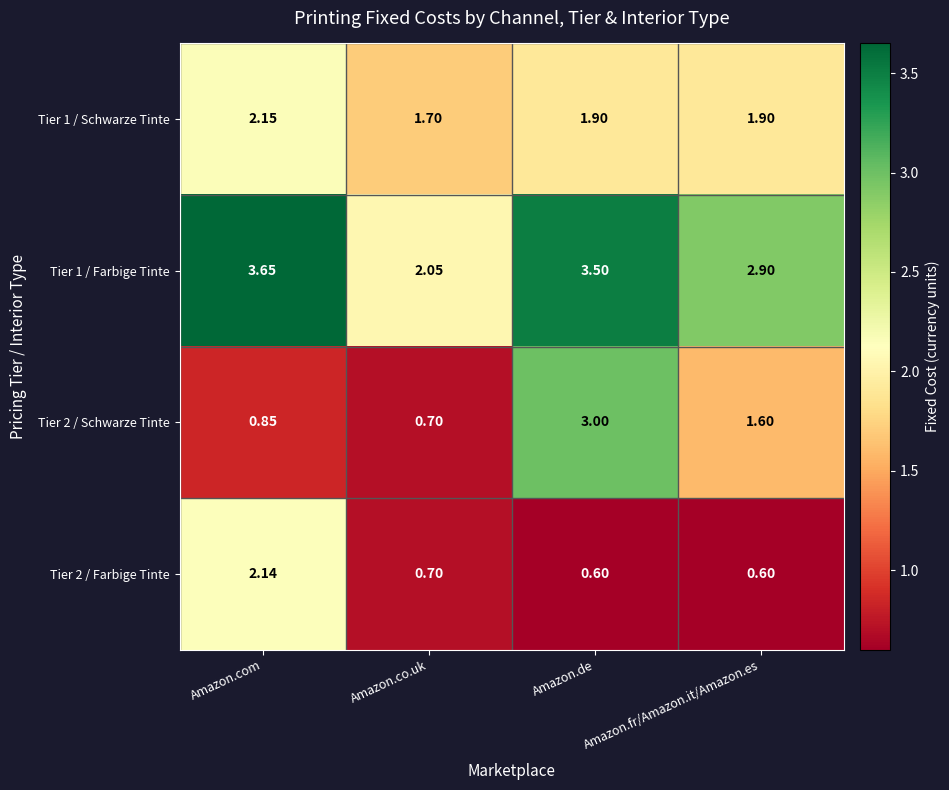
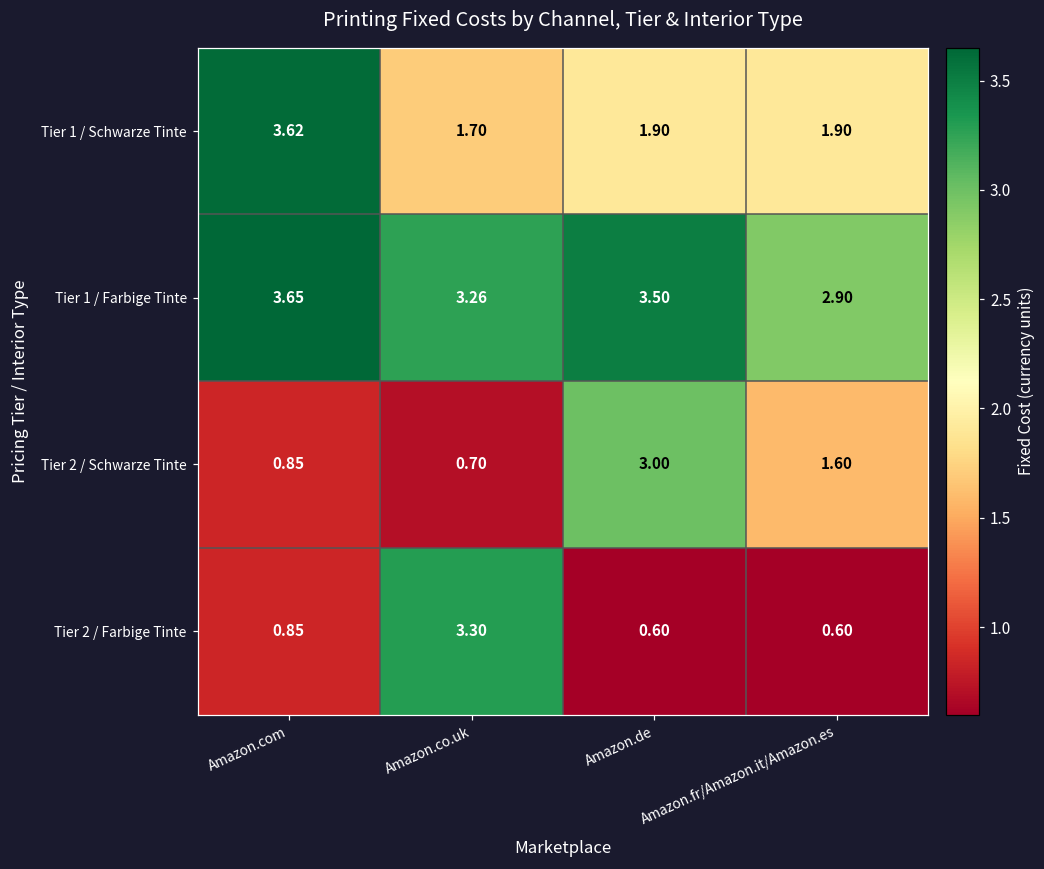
Tier 1 / Schwarze Tinte, Amazon.com: 2.15 -> 3.62
Tier 1 / Farbige Tinte, Amazon.co.uk: 2.05 -> 3.26
Tier 2 / Farbige Tinte, Amazon.com: 2.14 -> 0.85
Tier 2 / Farbige Tinte, Amazon.co.uk: 0.70 -> 3.30
